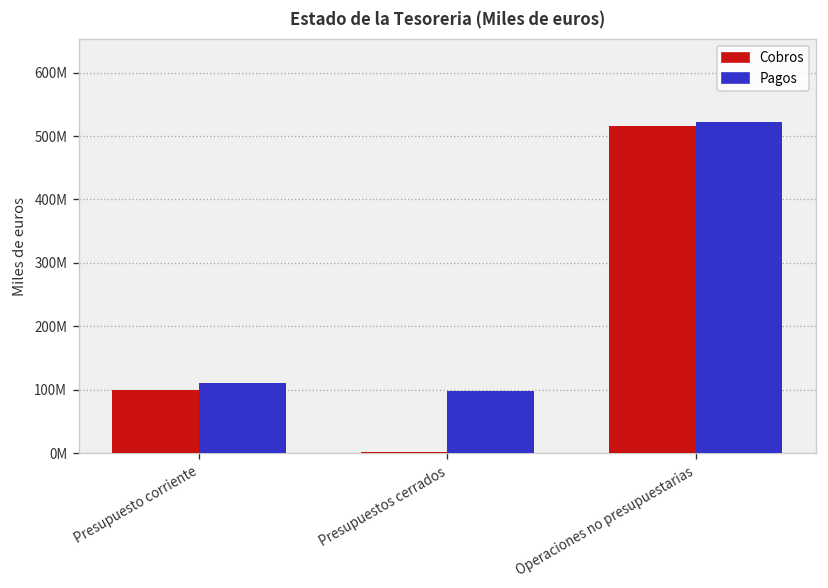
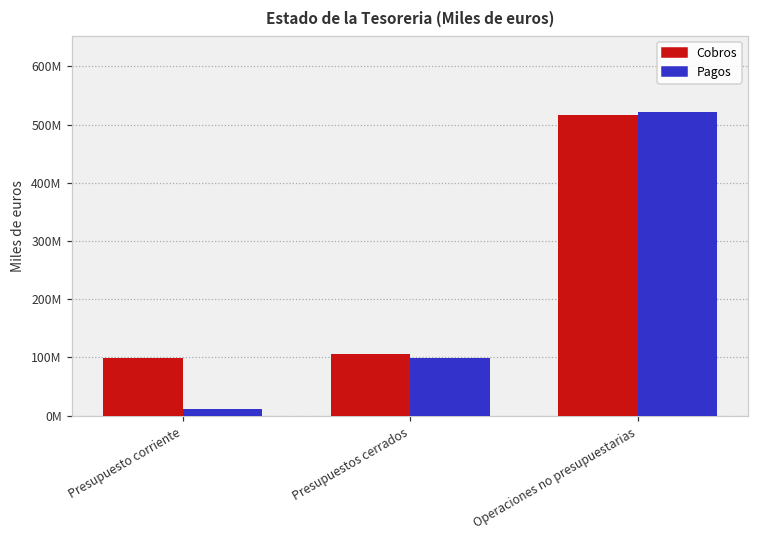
Pagos, Presupuesto corriente: 110000000 -> 10000000
Cobros, Presupuestos cerrados: 0 -> 110000000
